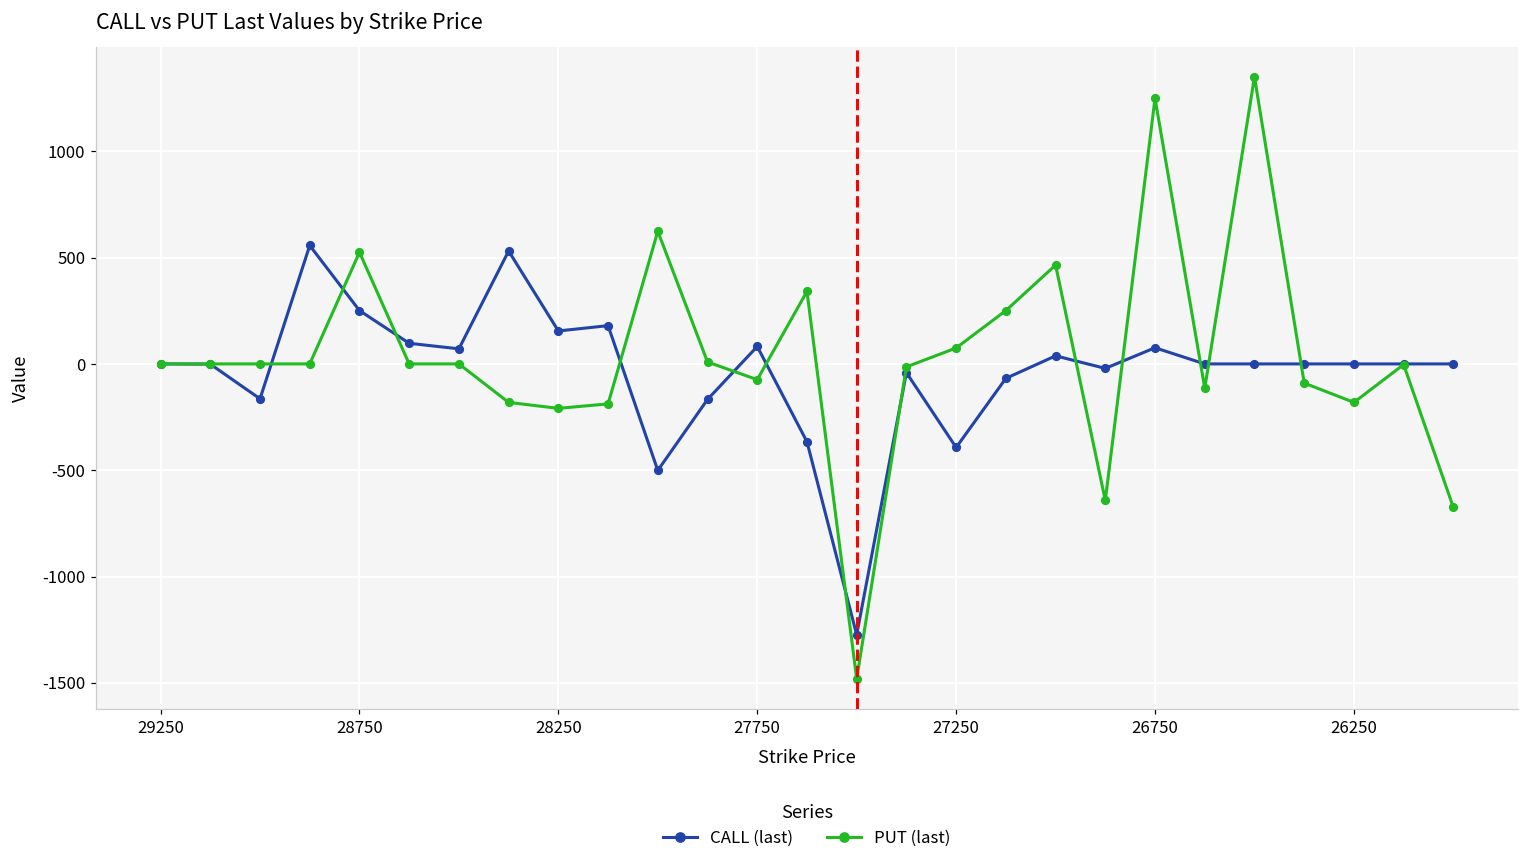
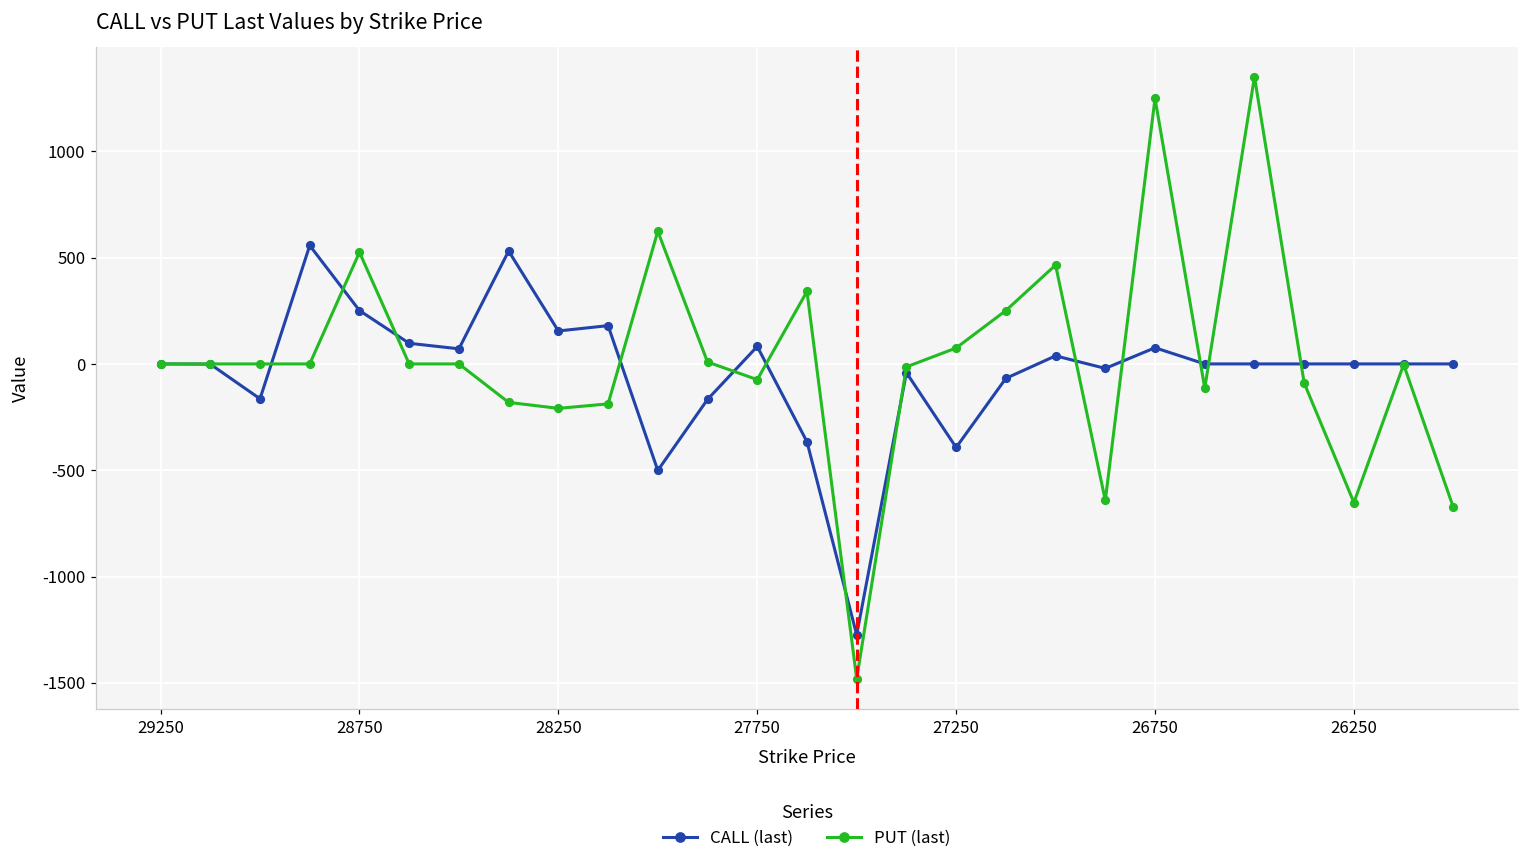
PUT (last), 26250: -180 -> -650
